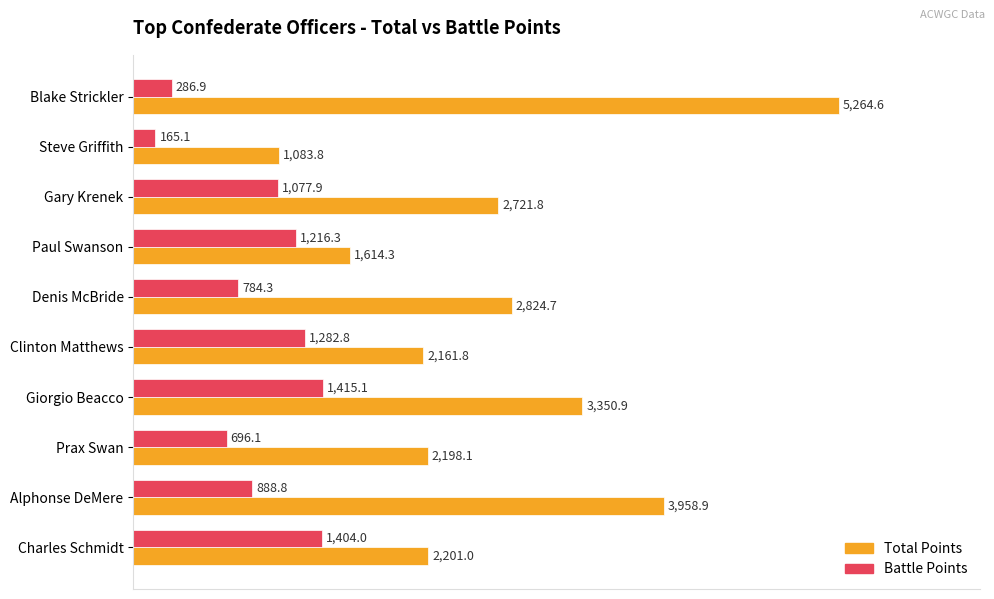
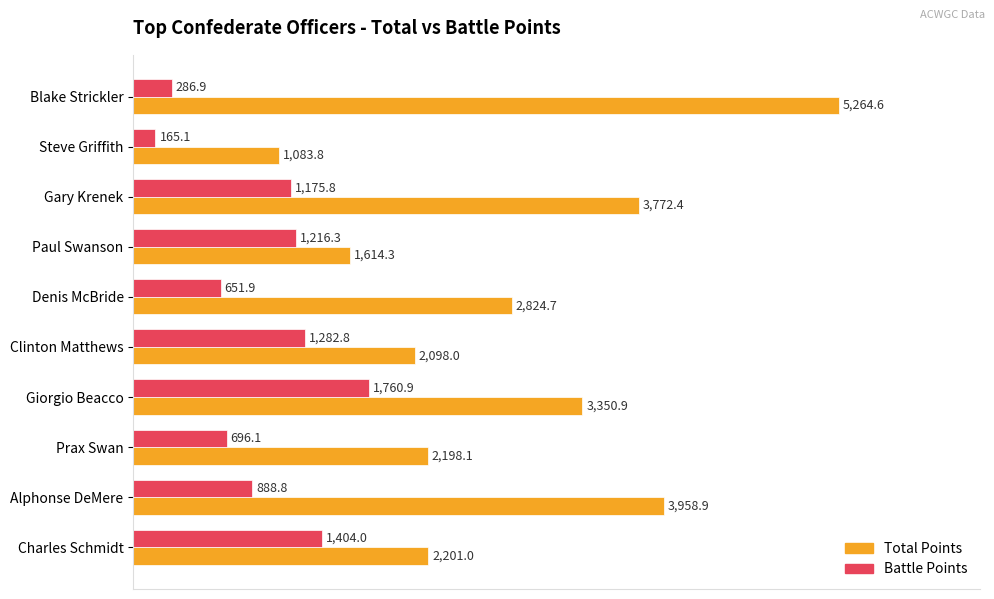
Battle Points, Gary Krenek: 1,077.9 -> 1,175.8
Total Points, Gary Krenek: 2,721.8 -> 3,772.4
Battle Points, Denis McBride: 784.3 -> 651.9
Total Points, Clinton Matthews: 2,161.8 -> 2,098.0
Battle Points, Giorgio Beacco: 1,415.1 -> 1,760.9
